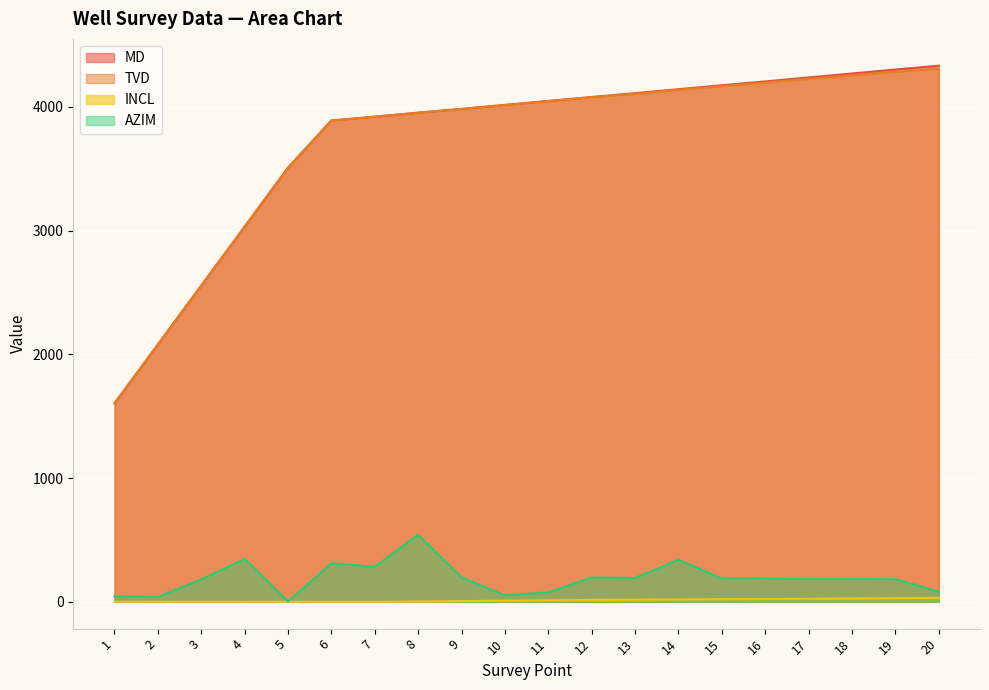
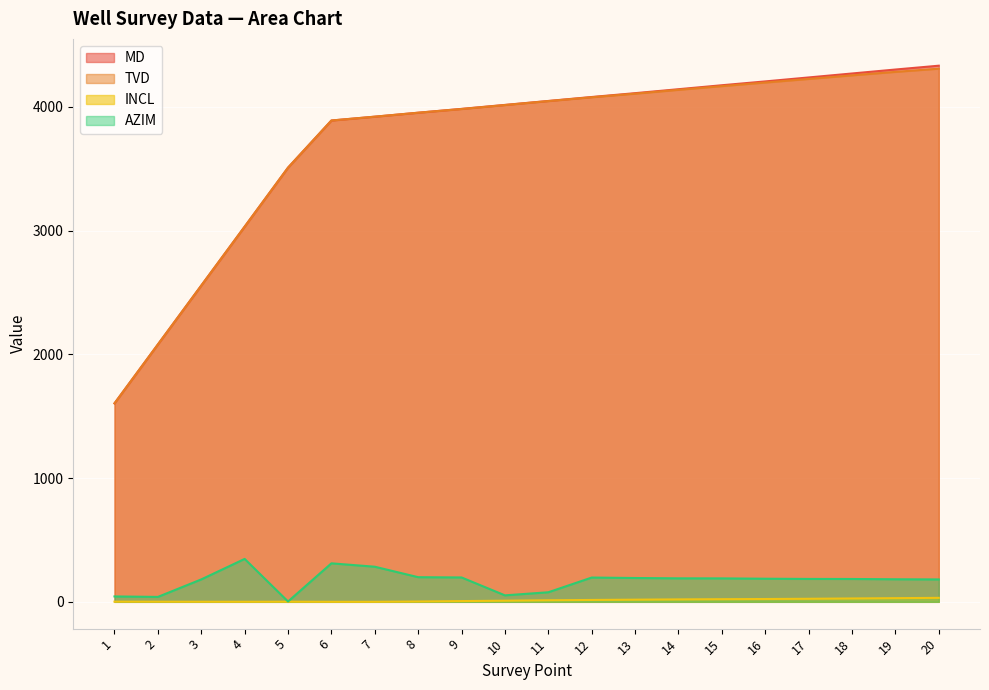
AZIM, 8: 540 -> 200
AZIM, 14: 340 -> 190
AZIM, 20: 80 -> 180
